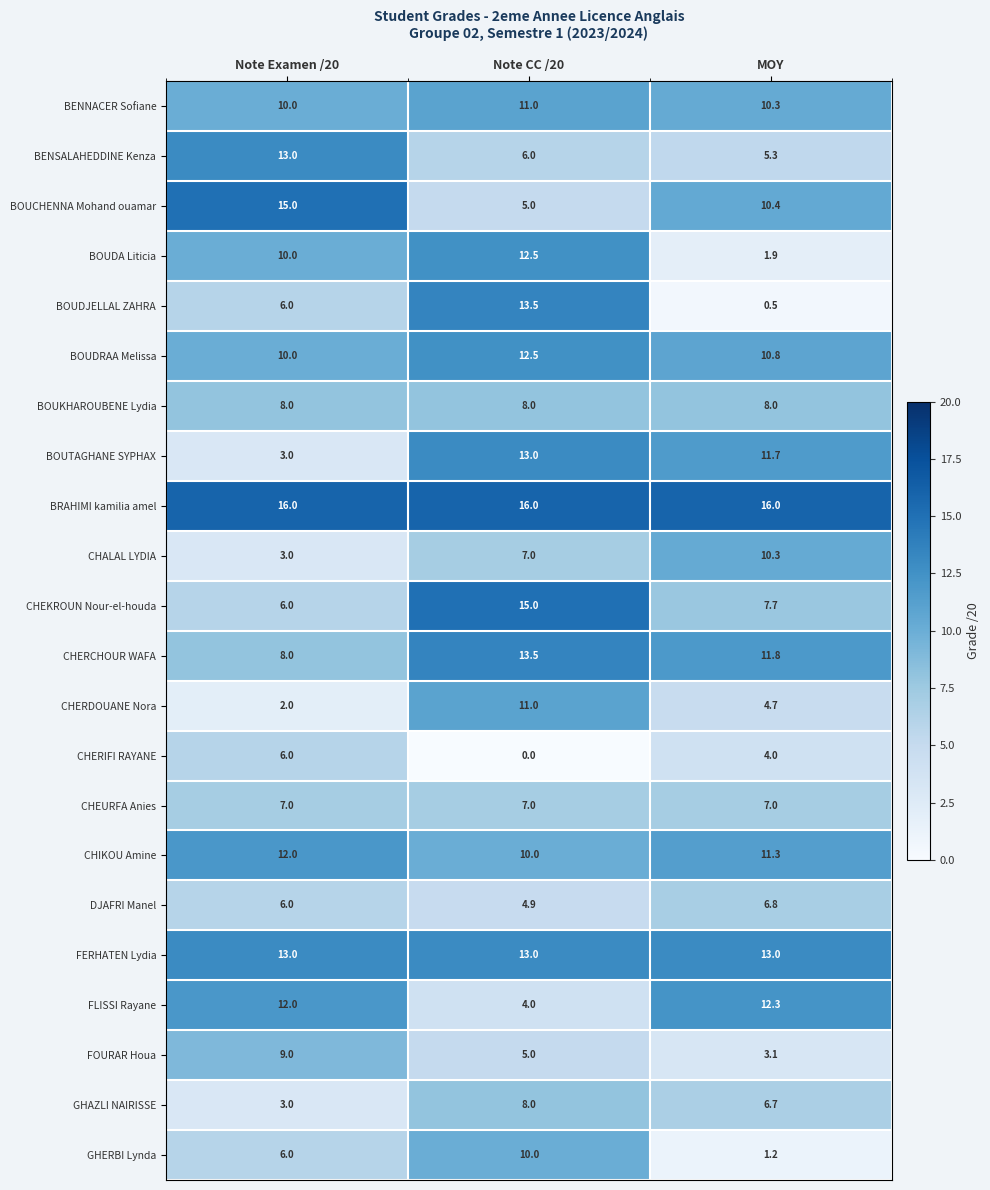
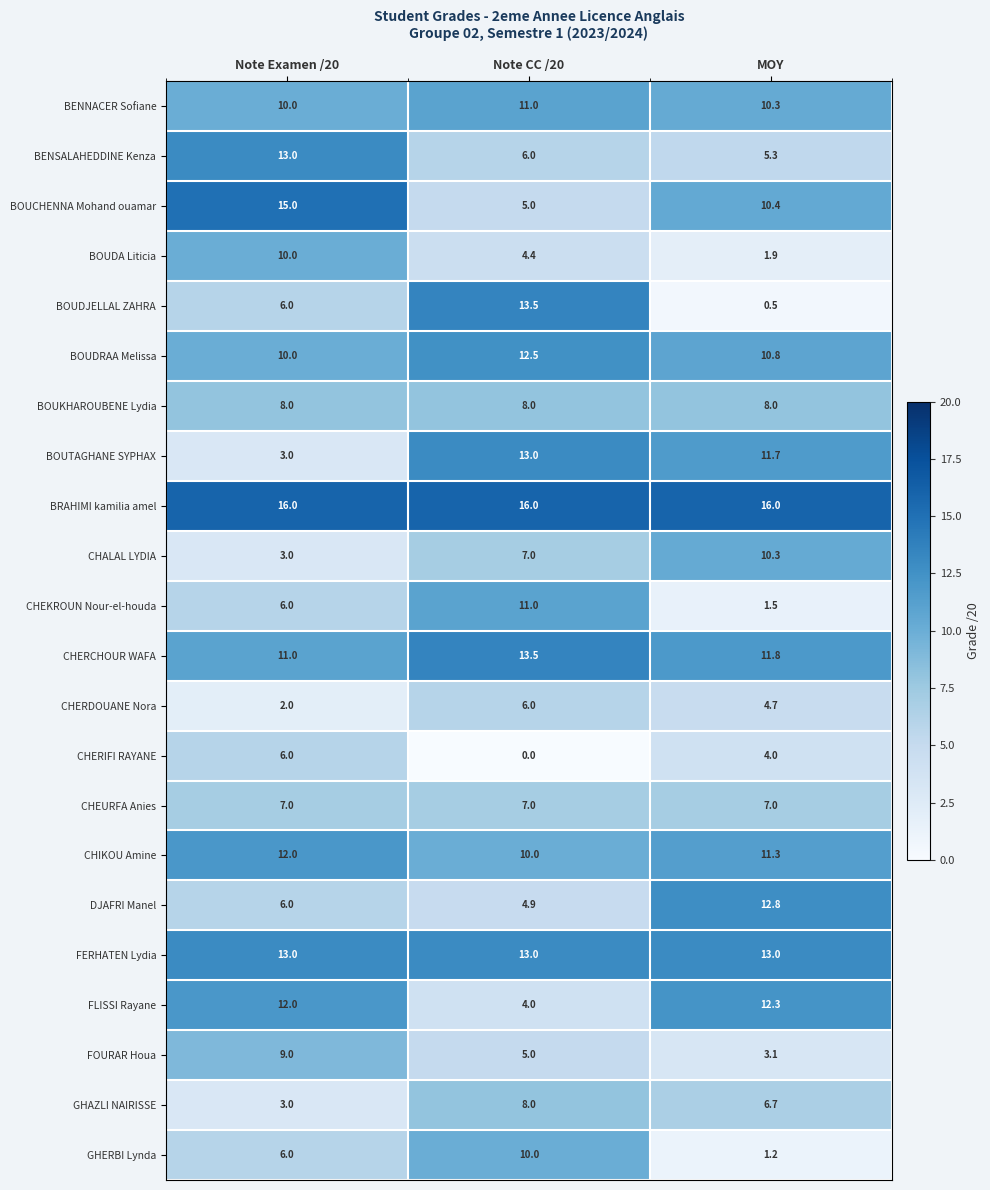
BOUDA Liticia, Note CC /20: 12.5 -> 4.4
CHEKROUN Nour-el-houda, Note CC /20: 15.0 -> 11.0
CHEKROUN Nour-el-houda, MOY: 7.7 -> 1.5
CHERCHOUR WAFA, Note Examen /20: 8.0 -> 11.0
CHERDOUANE Nora, Note CC /20: 11.0 -> 6.0
DJAFRI Manel, MOY: 6.8 -> 12.8
